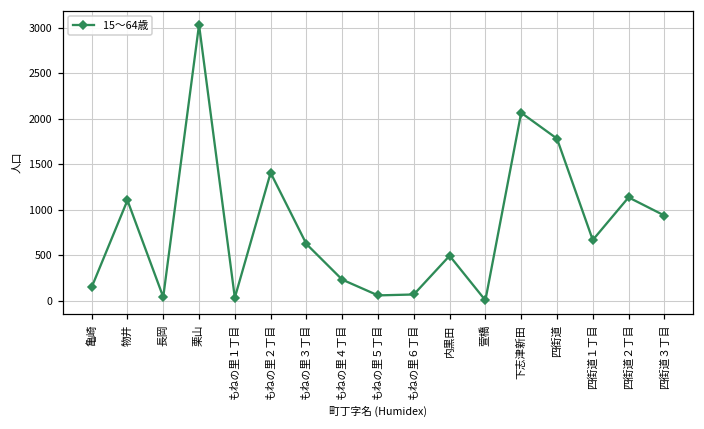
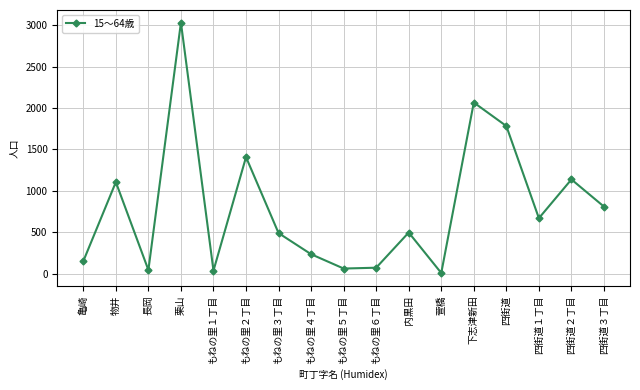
もねの里３丁目: 600 -> 500
四街道３丁目: 900 -> 800
